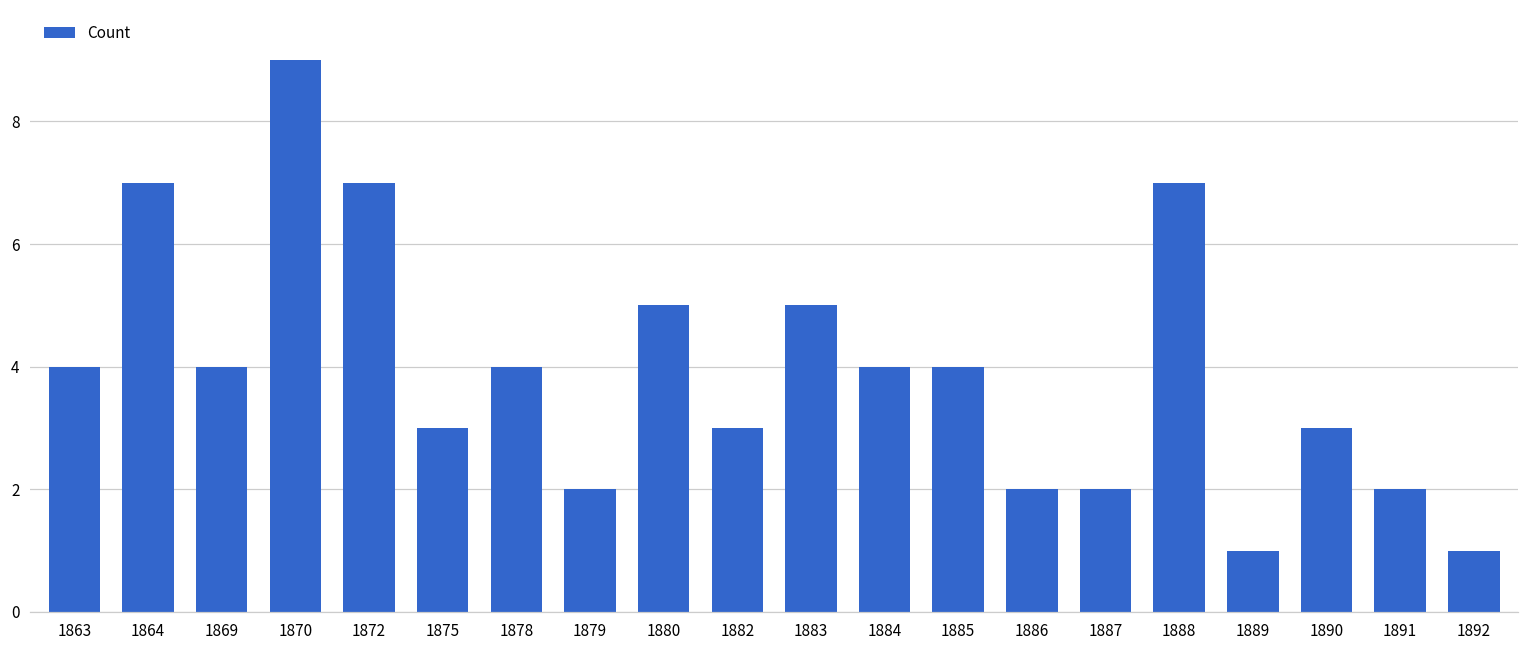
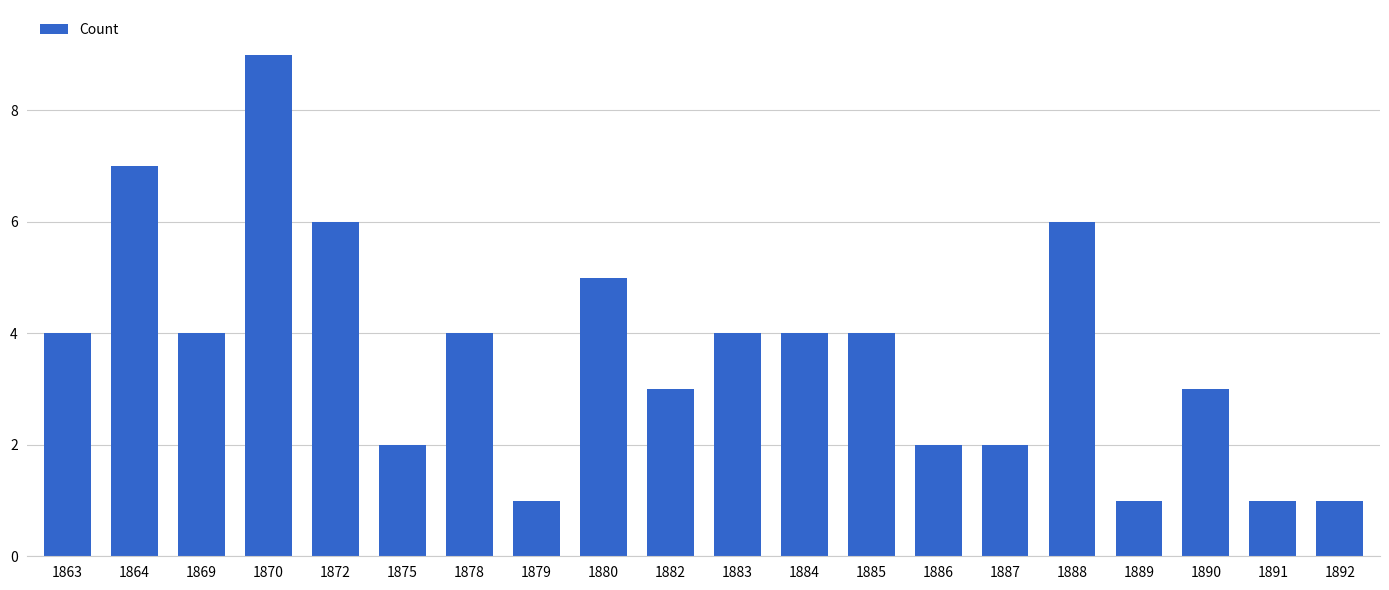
1872: 7 -> 6
1875: 3 -> 2
1879: 2 -> 1
1883: 5 -> 4
1888: 7 -> 6
1891: 2 -> 1
